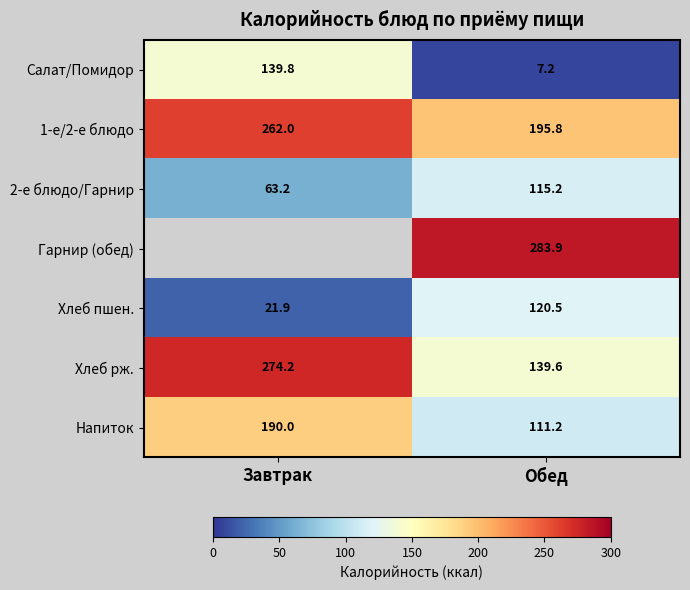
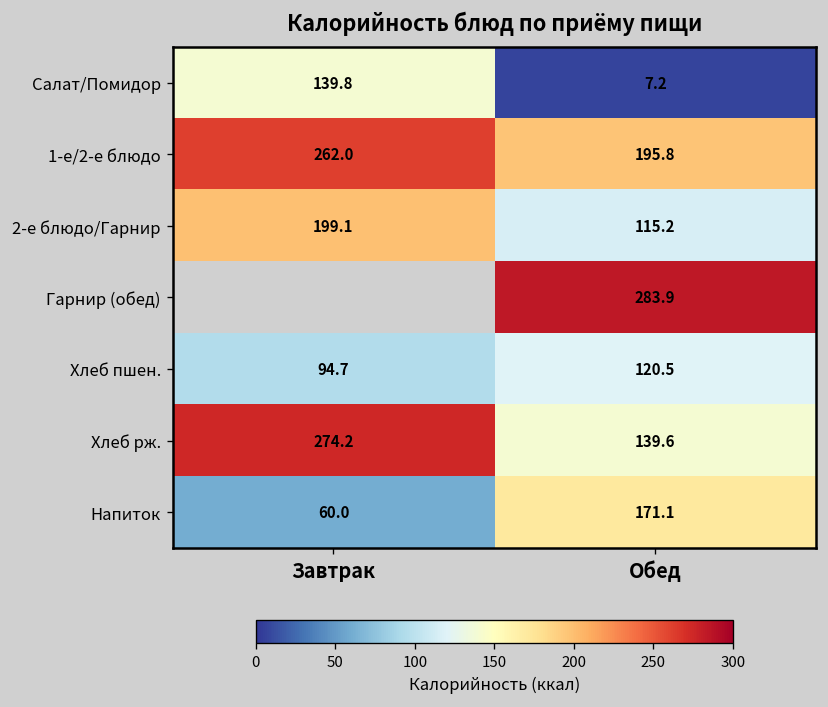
2-е блюдо/Гарнир, Завтрак: 63.2 -> 199.1
Хлеб пшен., Завтрак: 21.9 -> 94.7
Напиток, Завтрак: 190.0 -> 60.0
Напиток, Обед: 111.2 -> 171.1
